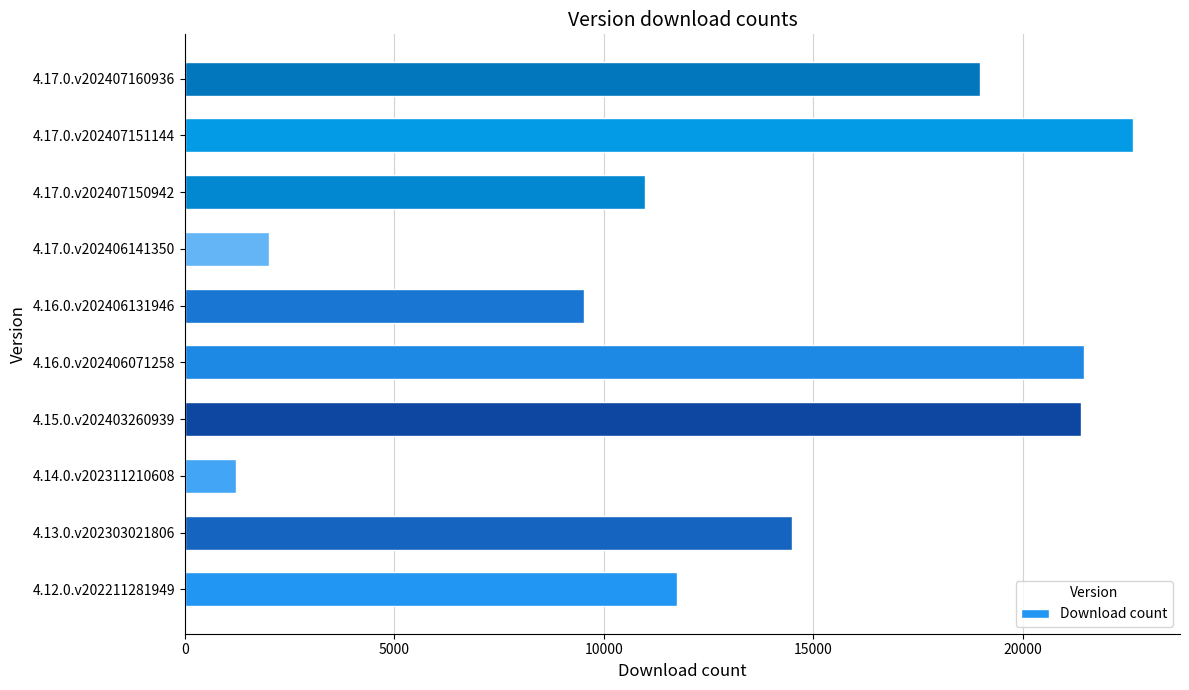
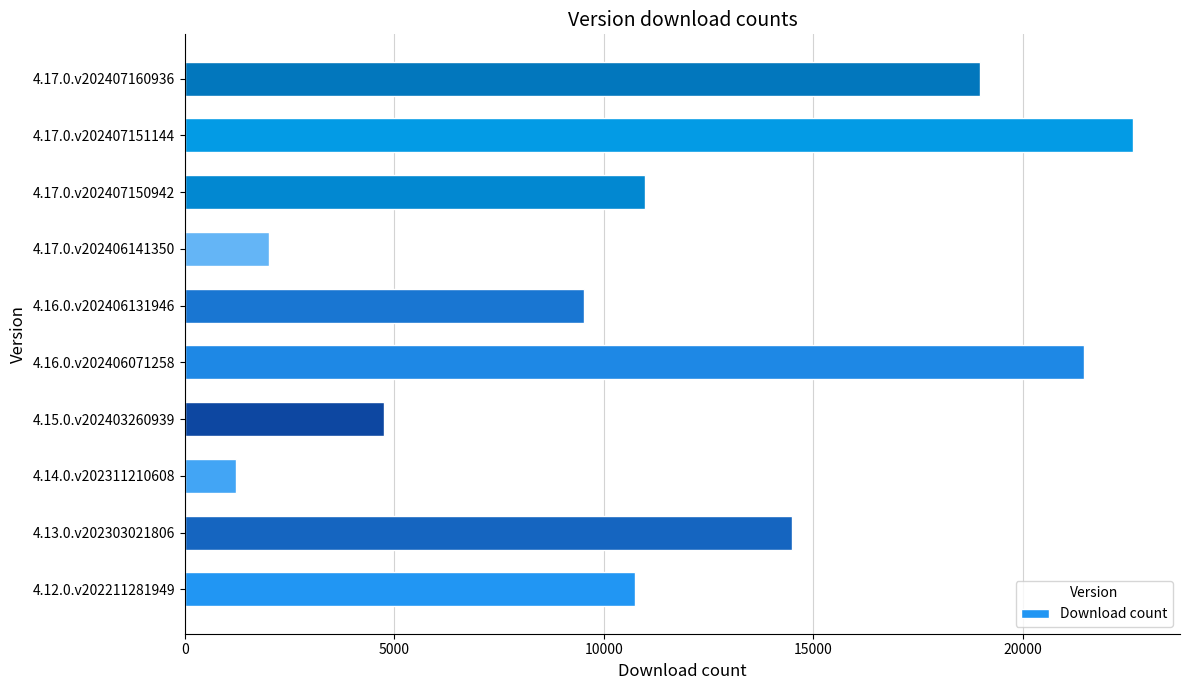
4.15.0.v202403260939: 21400 -> 4800
4.12.0.v202211281949: 11700 -> 10700
